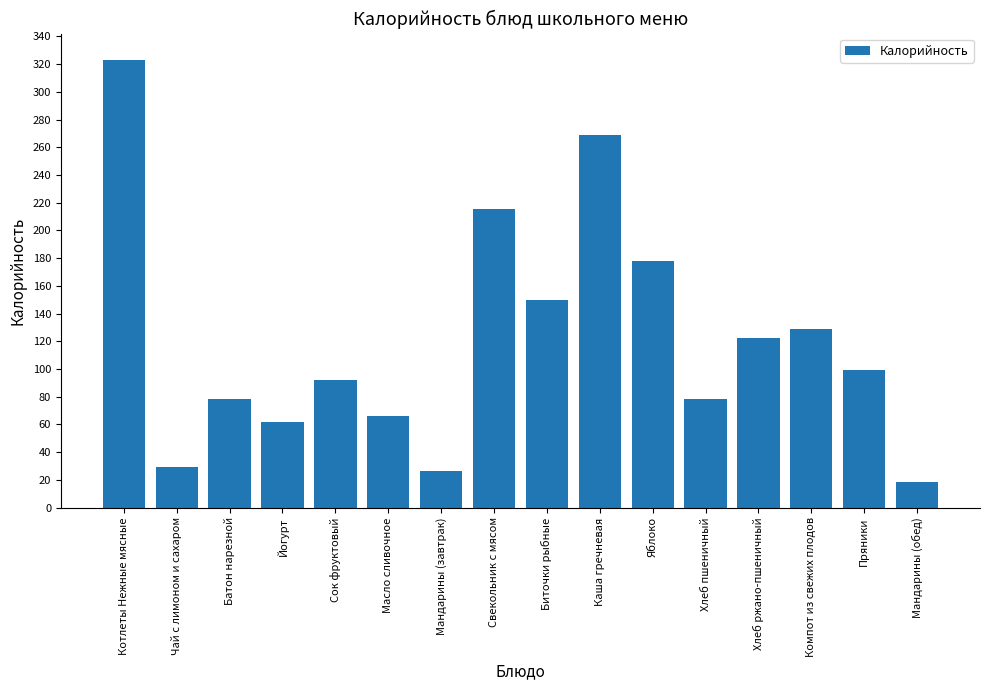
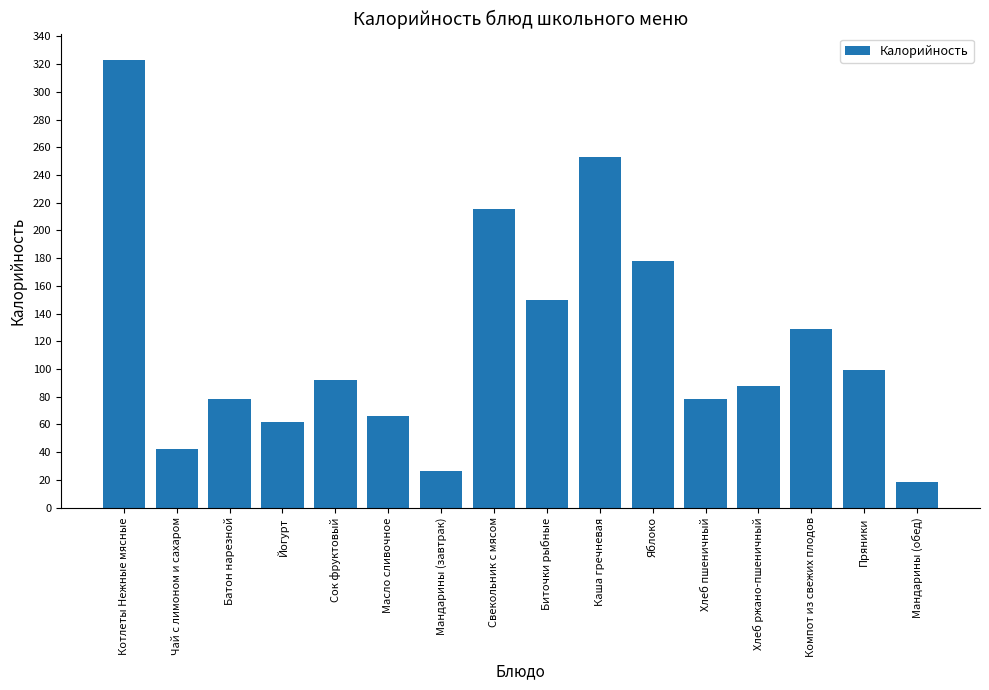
Чай с лимоном и сахаром: 29 -> 42
Каша гречневая: 269 -> 253
Хлеб ржано-пшеничный: 123 -> 88
